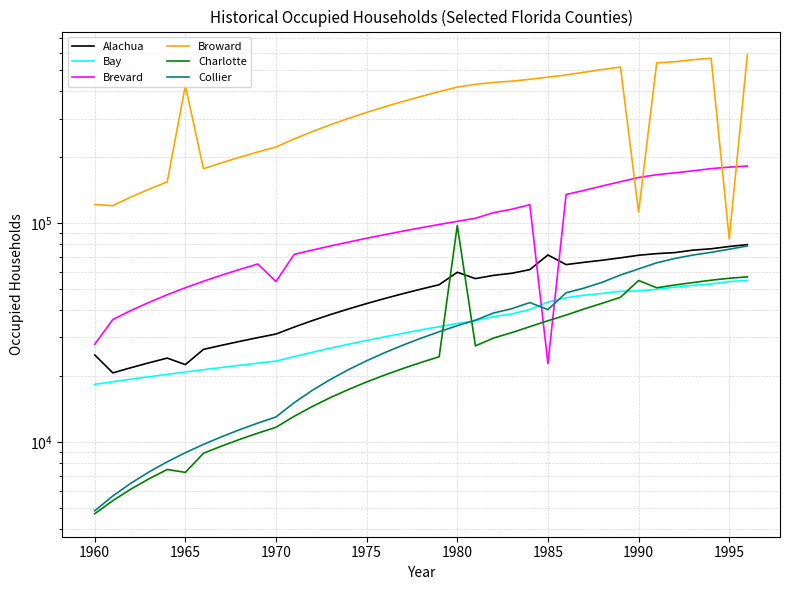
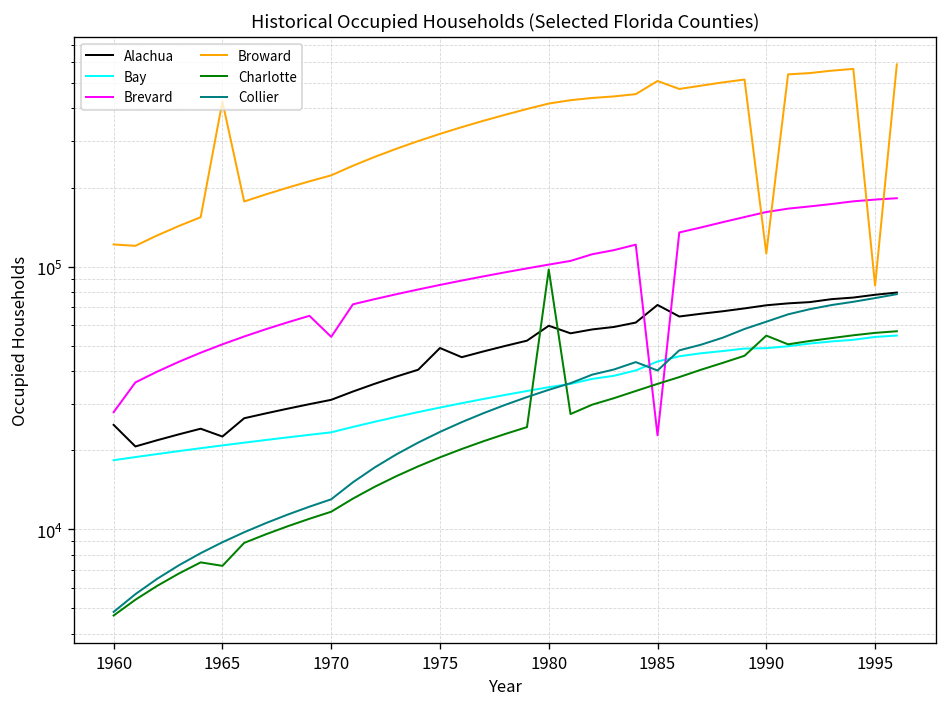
Alachua, 1975: 43000 -> 49000
Broward, 1985: 460000 -> 510000
